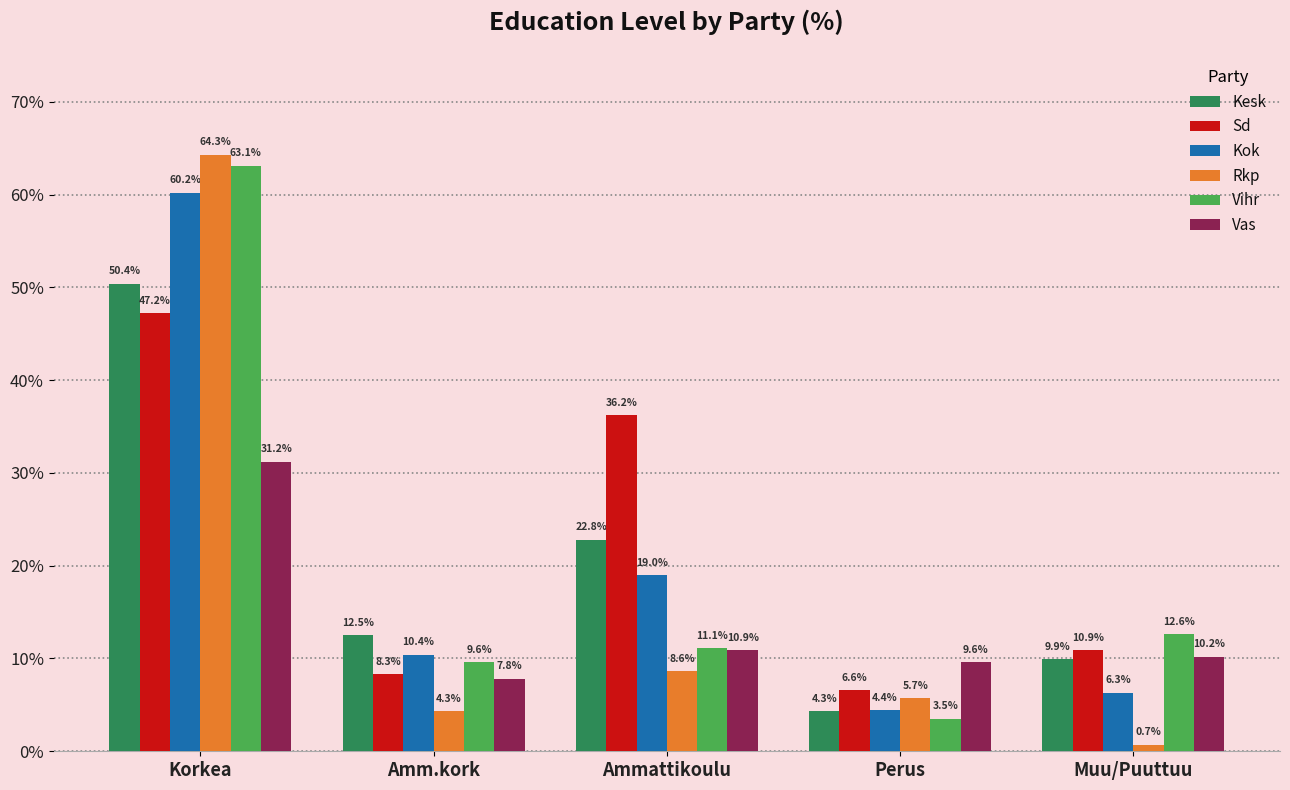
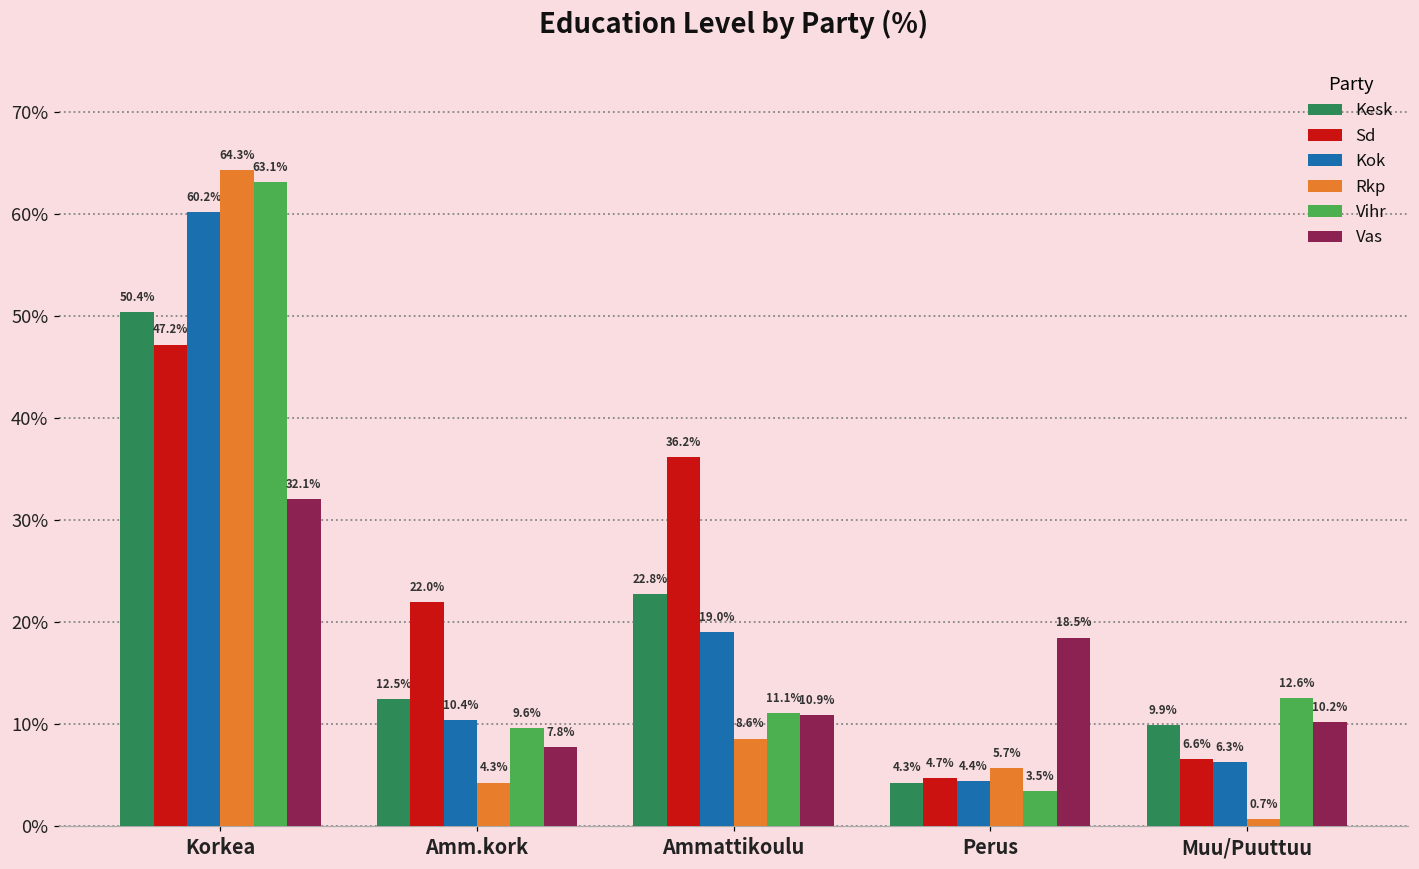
Vas, Korkea: 31.2% -> 32.1%
Sd, Amm.kork: 8.3% -> 22.0%
Sd, Perus: 6.6% -> 4.7%
Vas, Perus: 9.6% -> 18.5%
Sd, Muu/Puuttuu: 10.9% -> 6.6%
